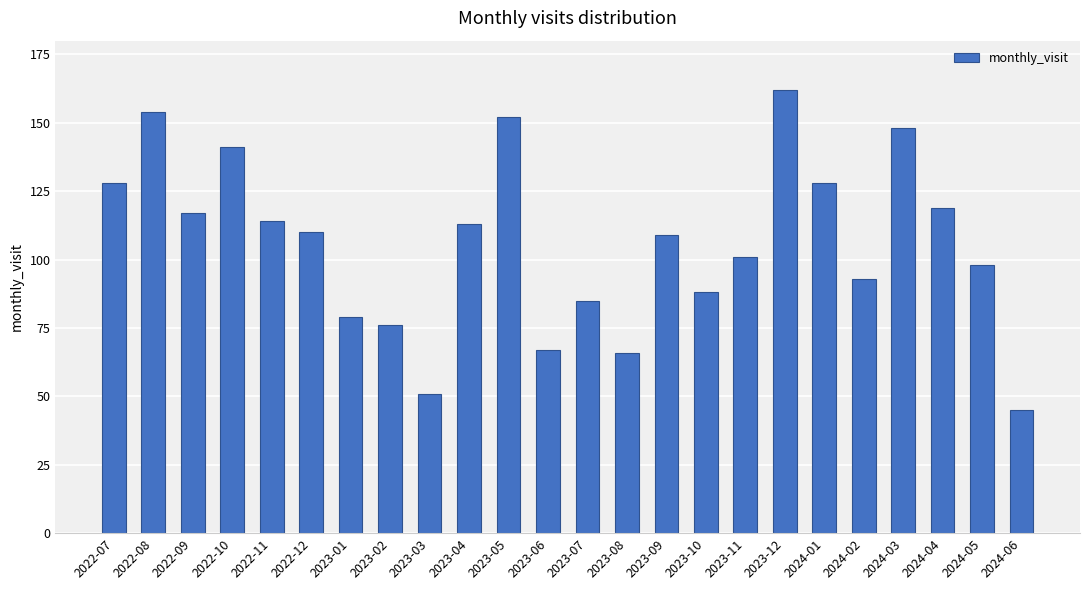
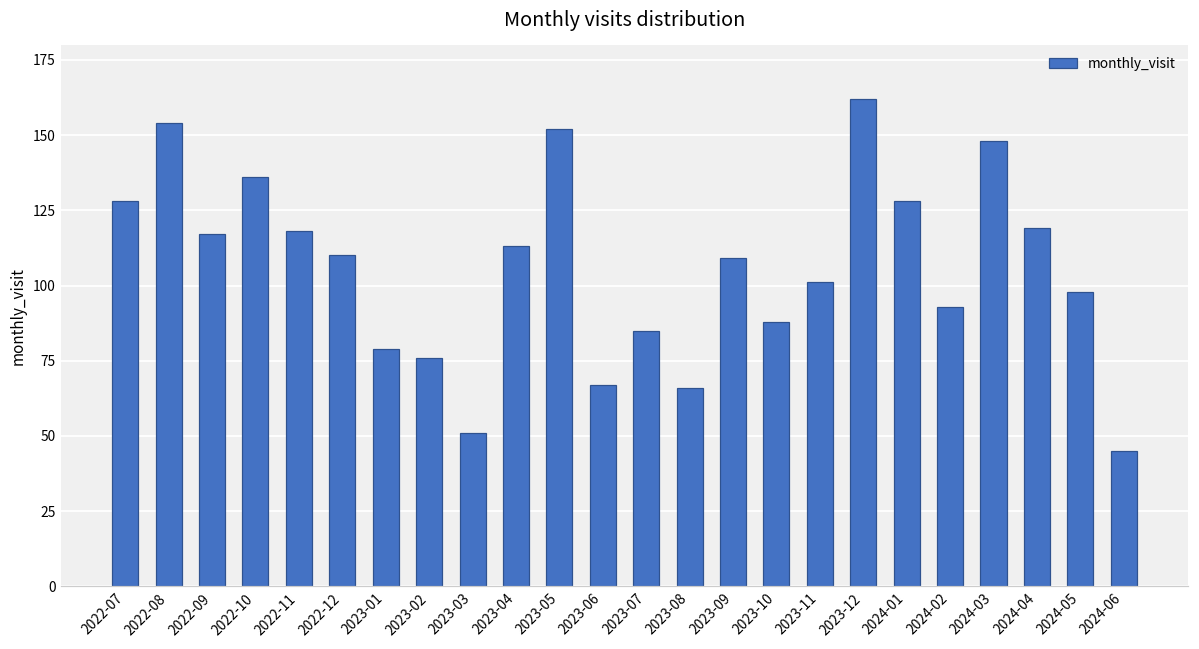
2022-10: 141 -> 136
2022-11: 114 -> 118
